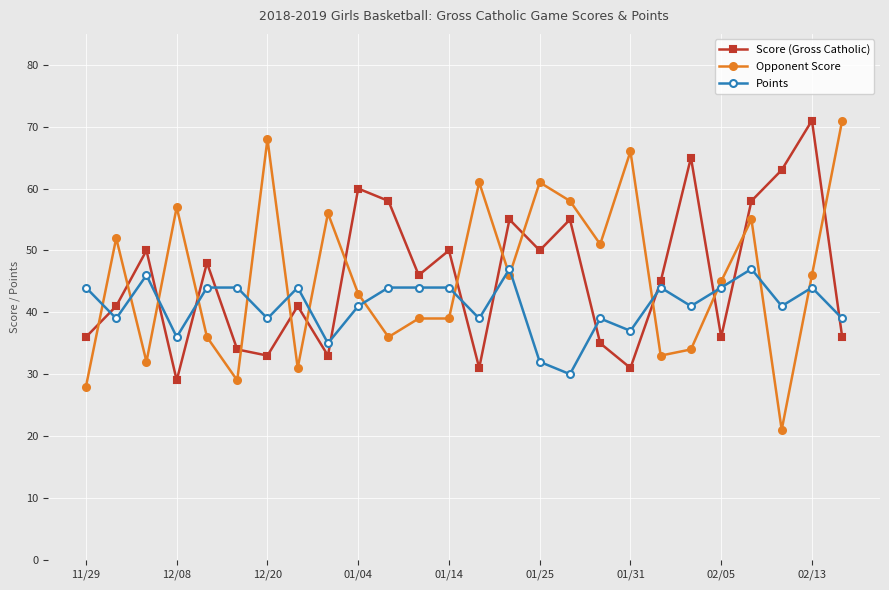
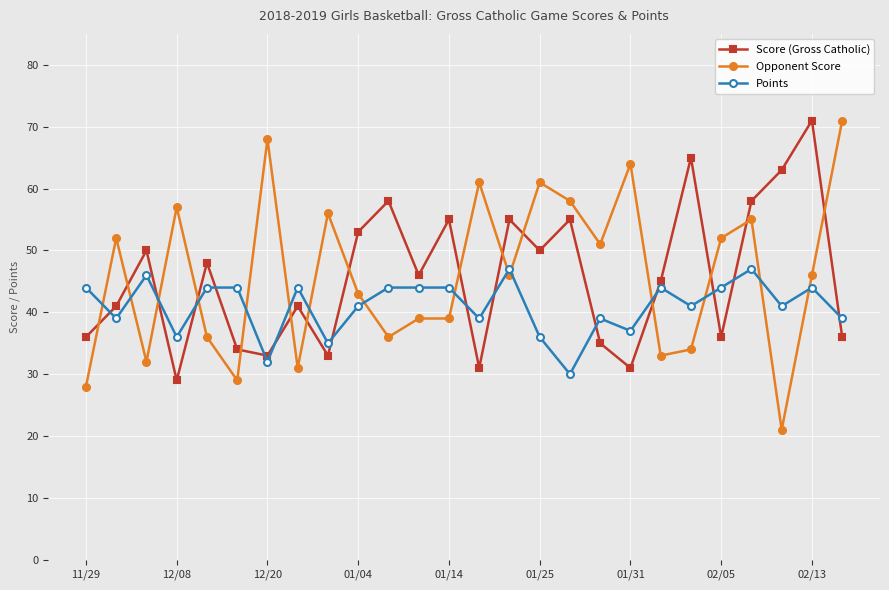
Points, 12/20: 39 -> 32
Score (Gross Catholic), 01/04: 60 -> 53
Score (Gross Catholic), 01/14: 50 -> 55
Points, 01/25: 32 -> 36
Opponent Score, 01/31: 66 -> 64
Opponent Score, 02/05: 45 -> 52
